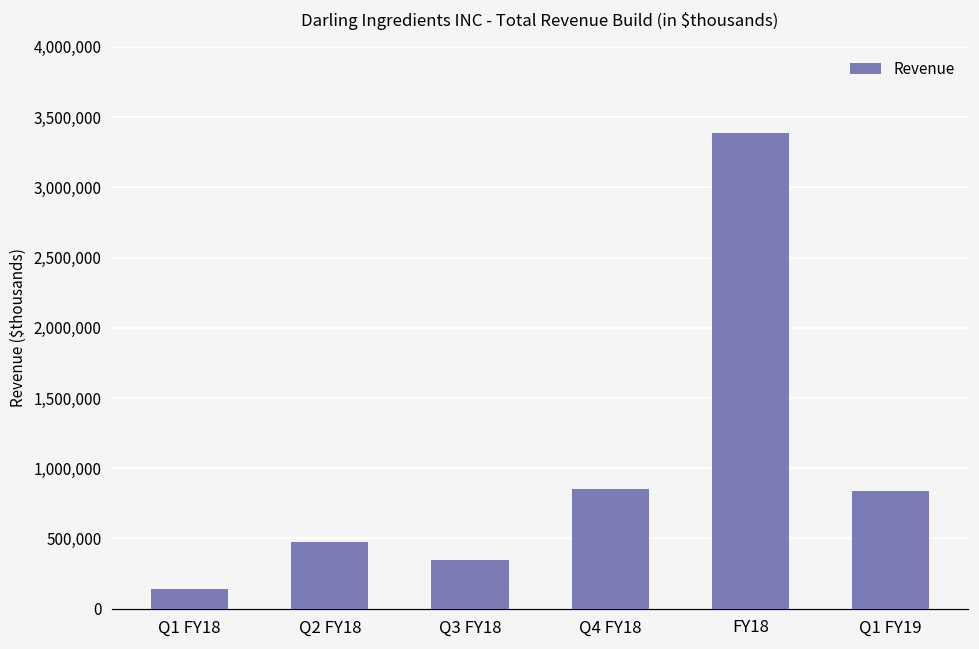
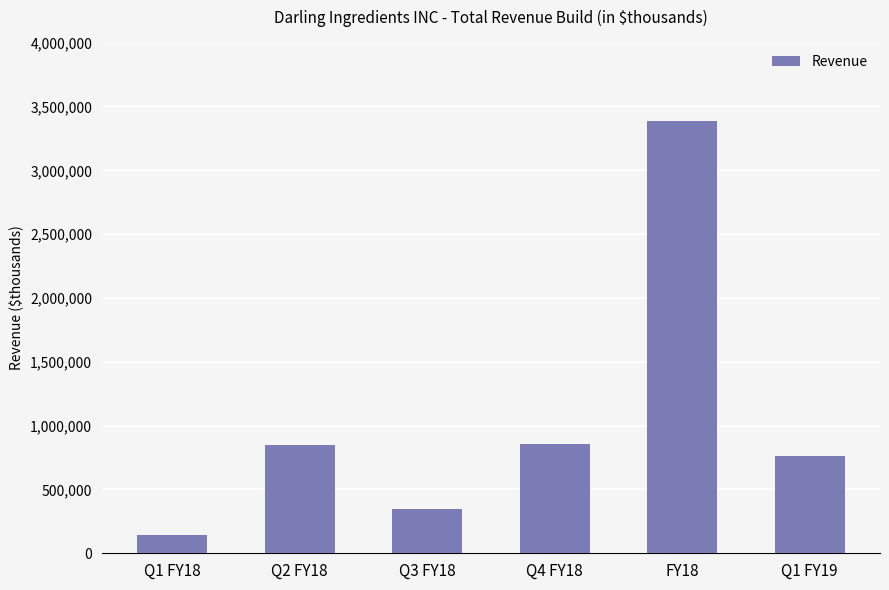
Q2 FY18: 480,000 -> 850,000
Q1 FY19: 840,000 -> 760,000
